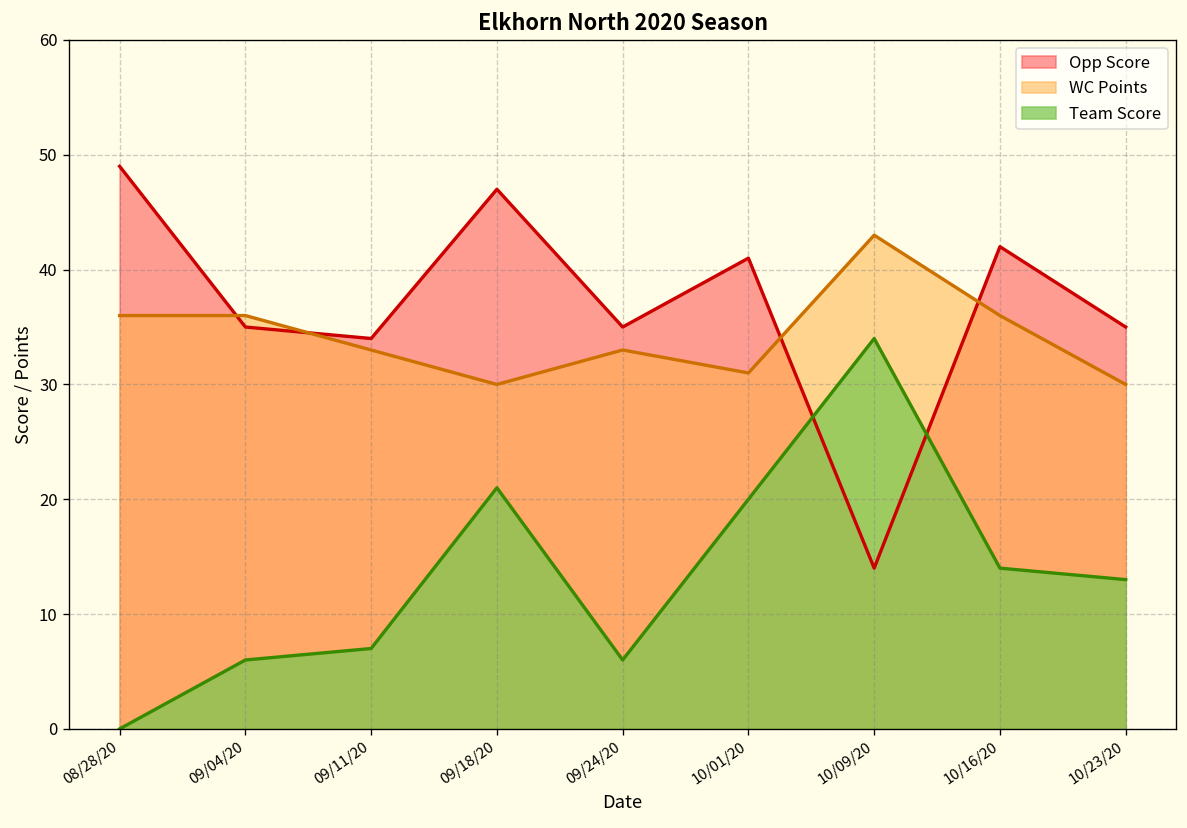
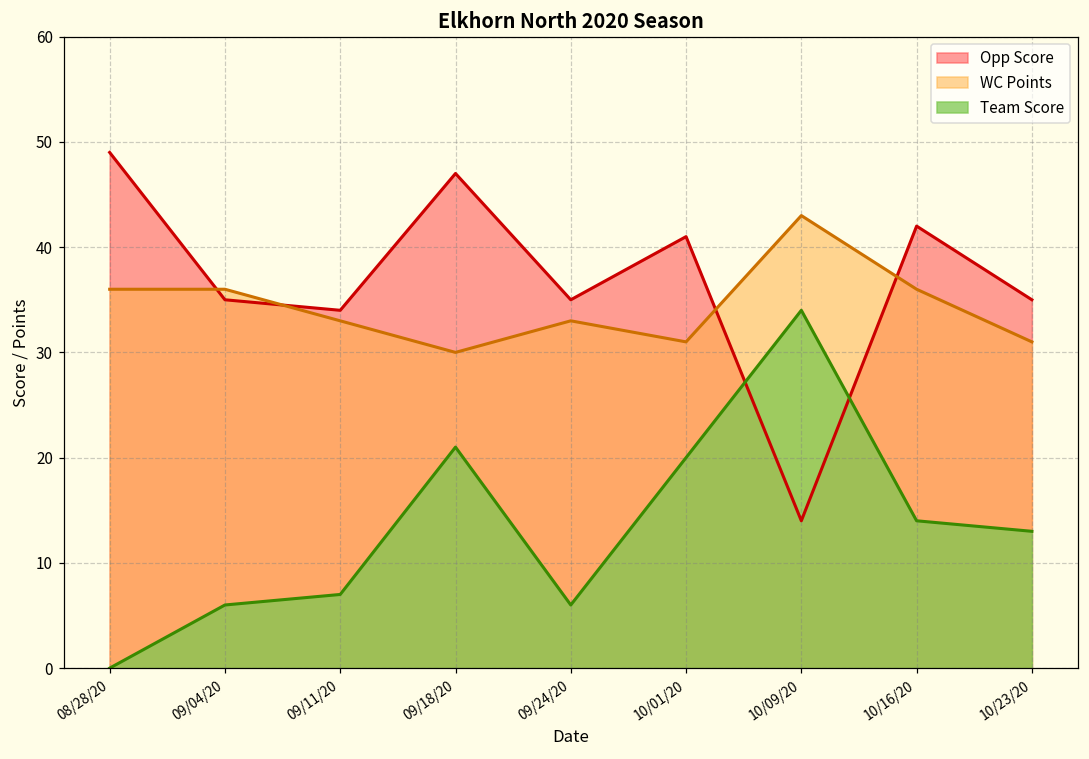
WC Points, 10/23/20: 30 -> 31
